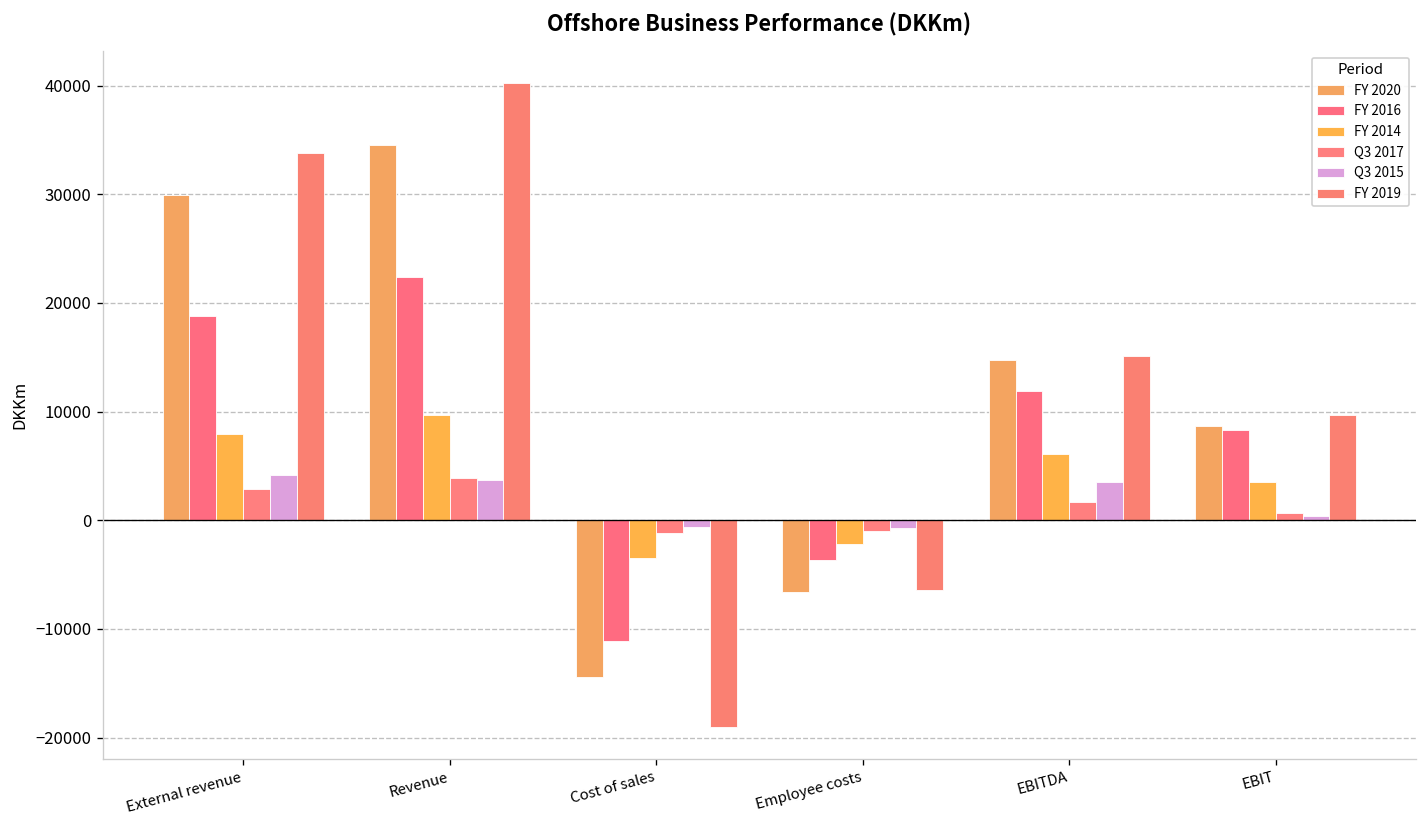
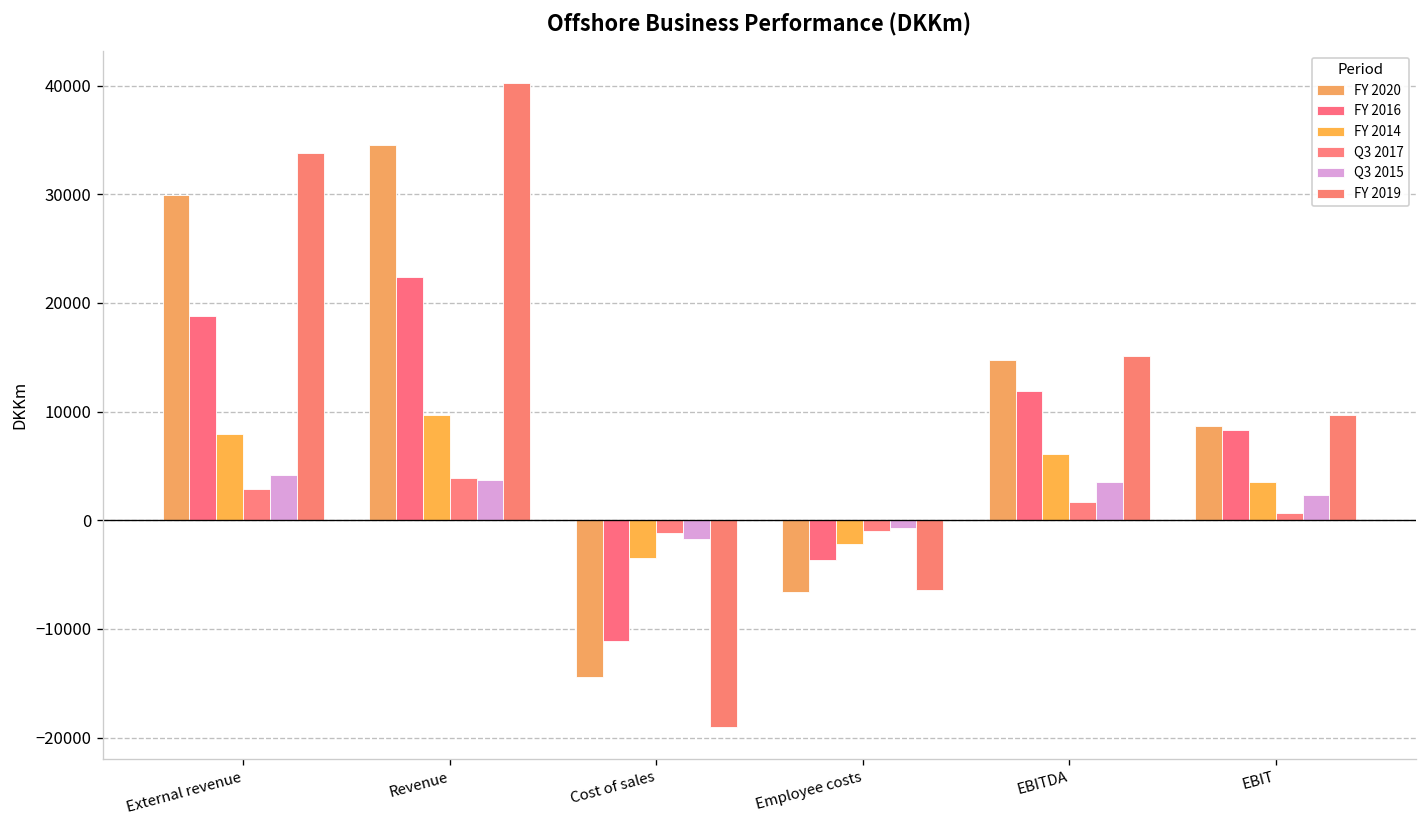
Q3 2015, Cost of sales: -1000 -> -2000
Q3 2015, EBIT: 0 -> 2000
